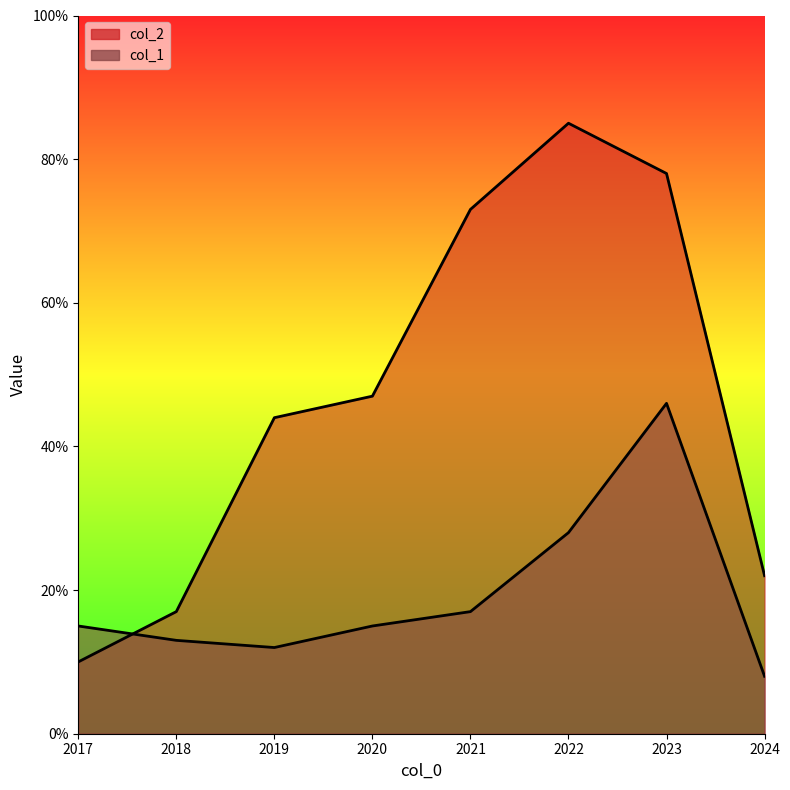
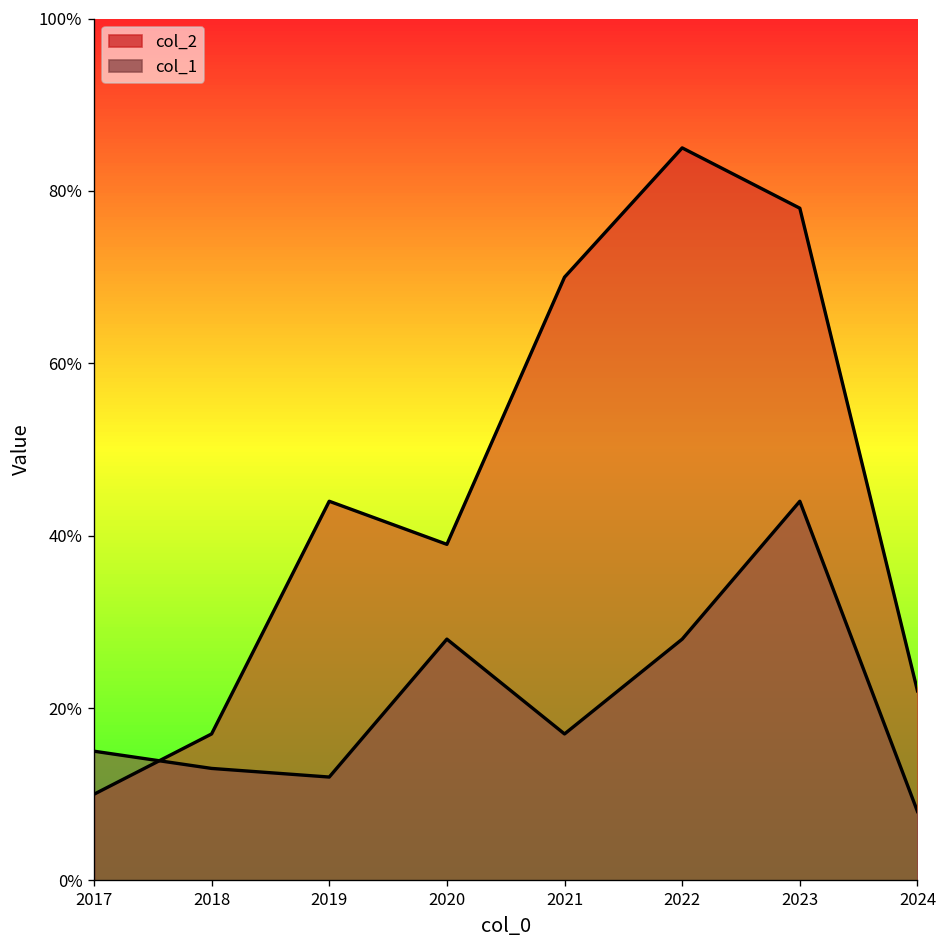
col_2, 2020: 47% -> 39%
col_1, 2020: 15% -> 28%
col_2, 2021: 73% -> 70%
col_1, 2023: 46% -> 44%
